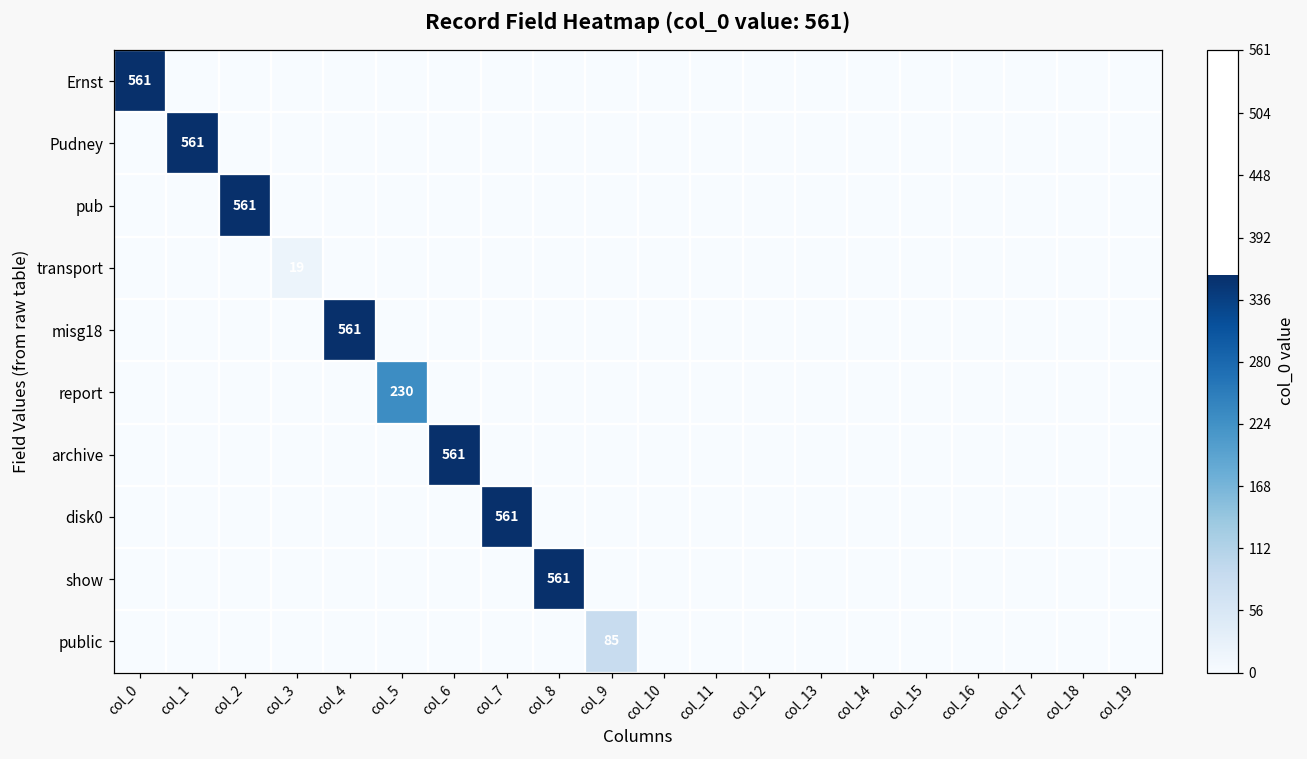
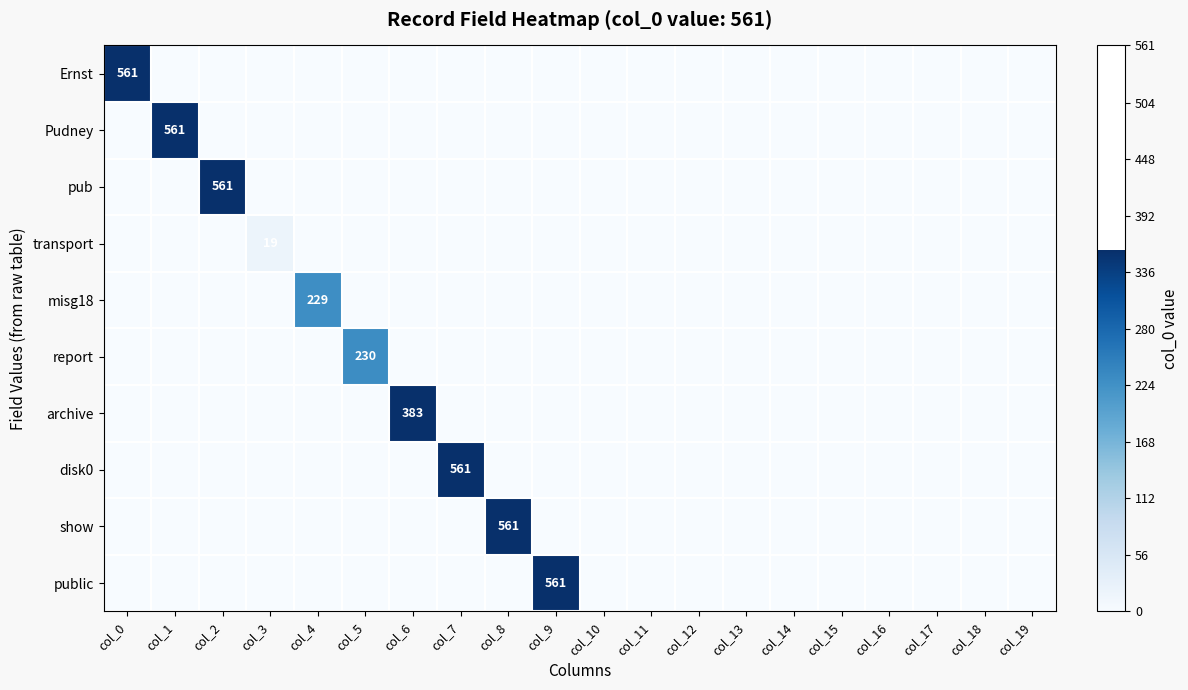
misg18, col_4: 561 -> 229
archive, col_6: 561 -> 383
public, col_9: 85 -> 561
